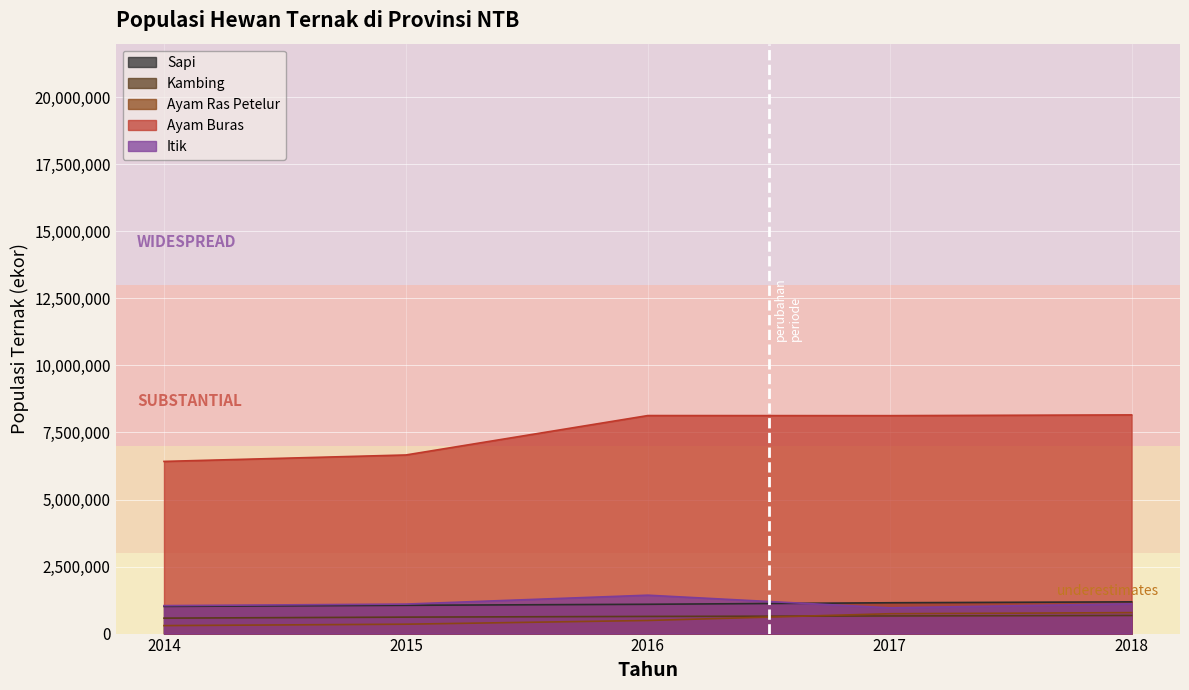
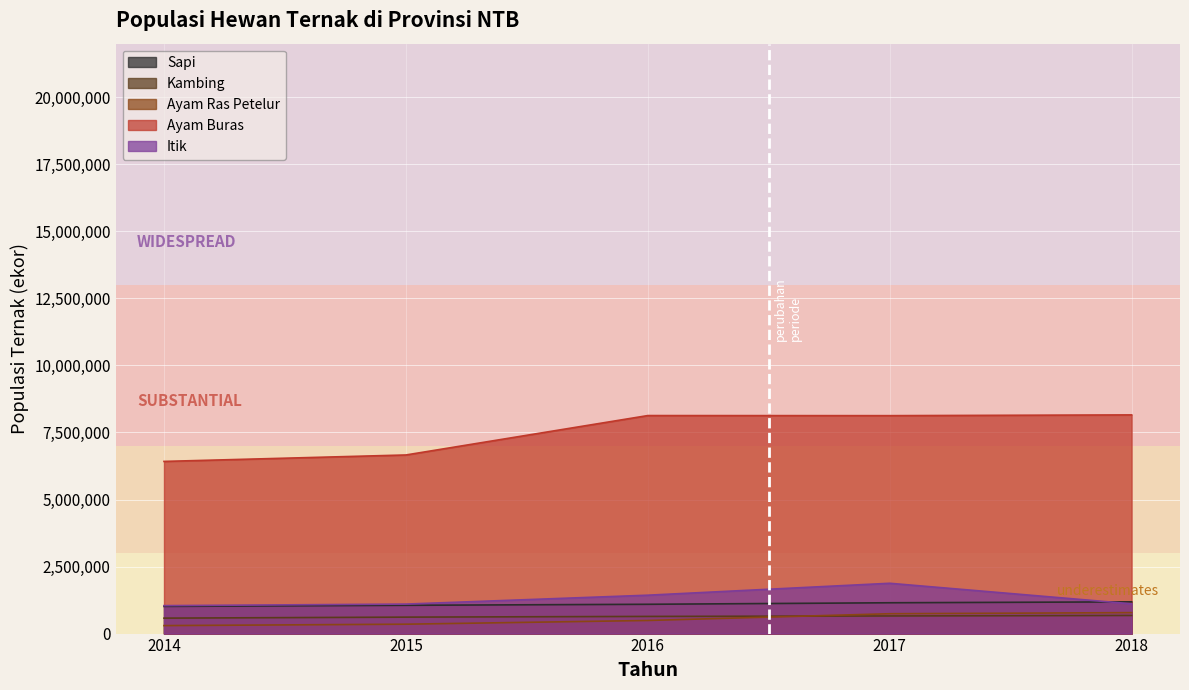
Itik, 2017: 1,000,000 -> 1,900,000
